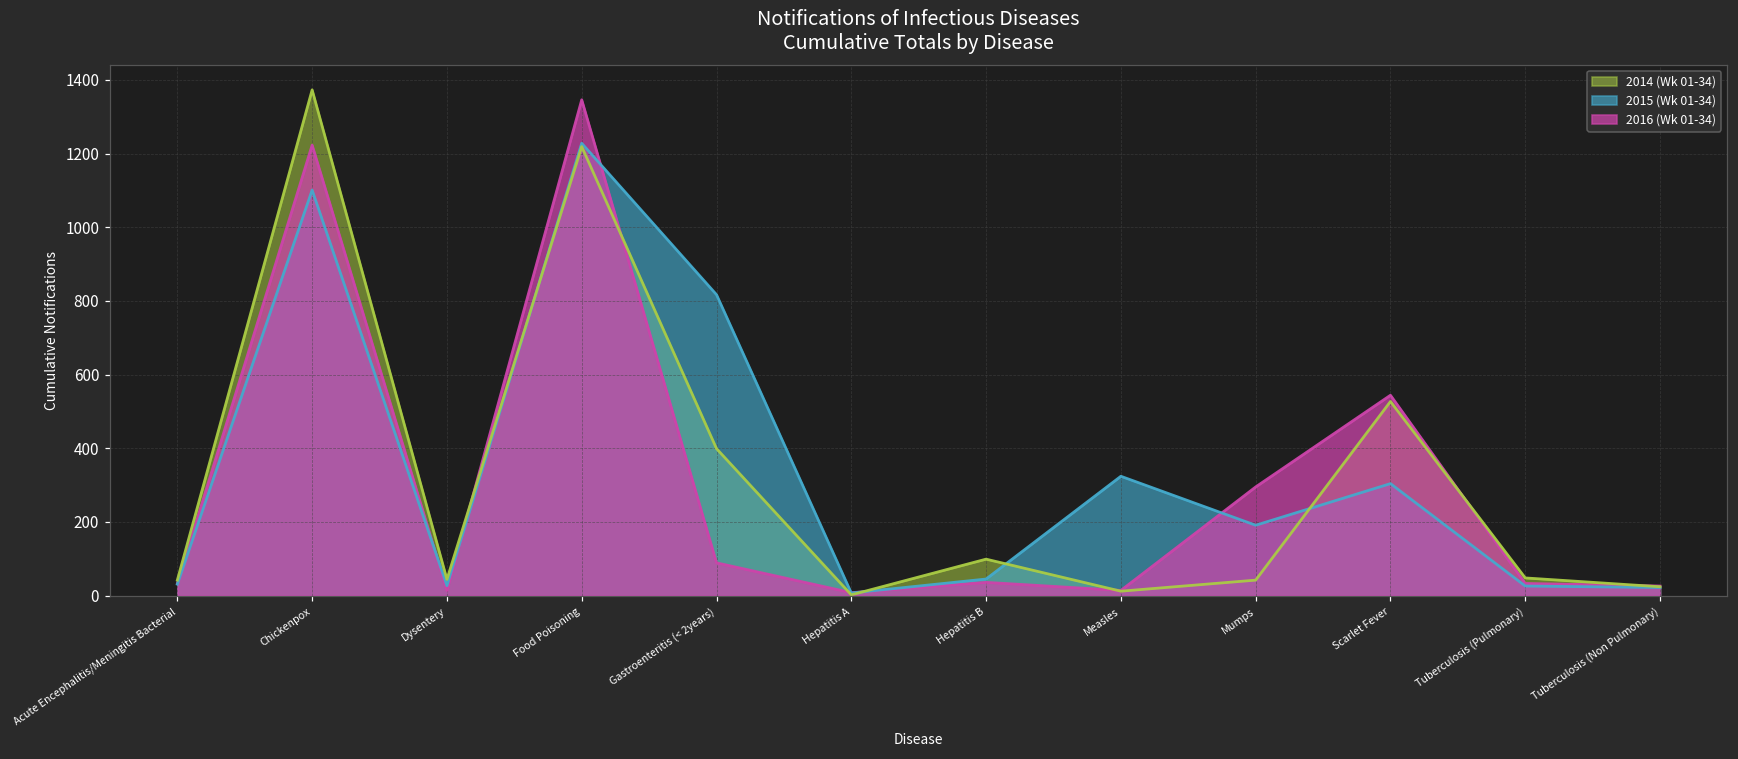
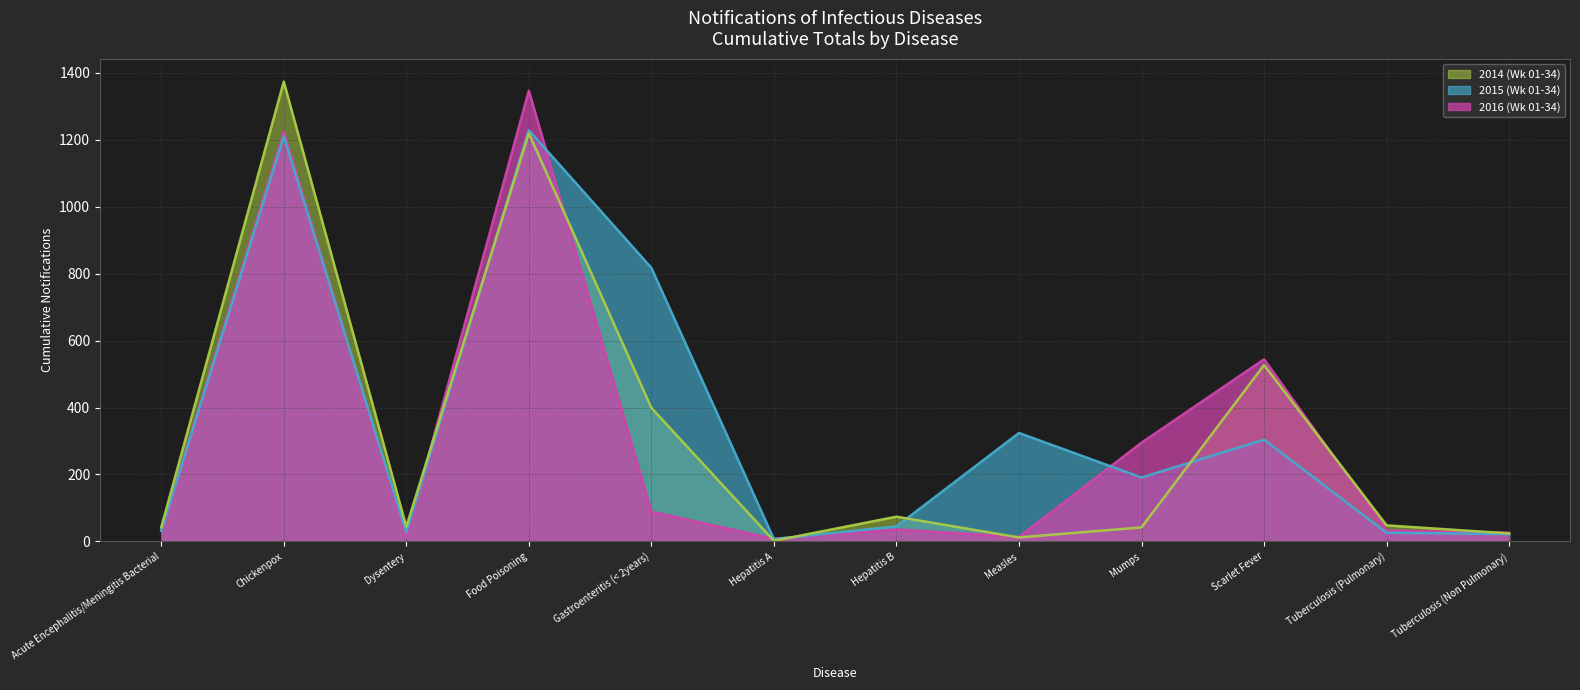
2015 (Wk 01-34), Chickenpox: 1100 -> 1210
2014 (Wk 01-34), Hepatitis B: 100 -> 70
